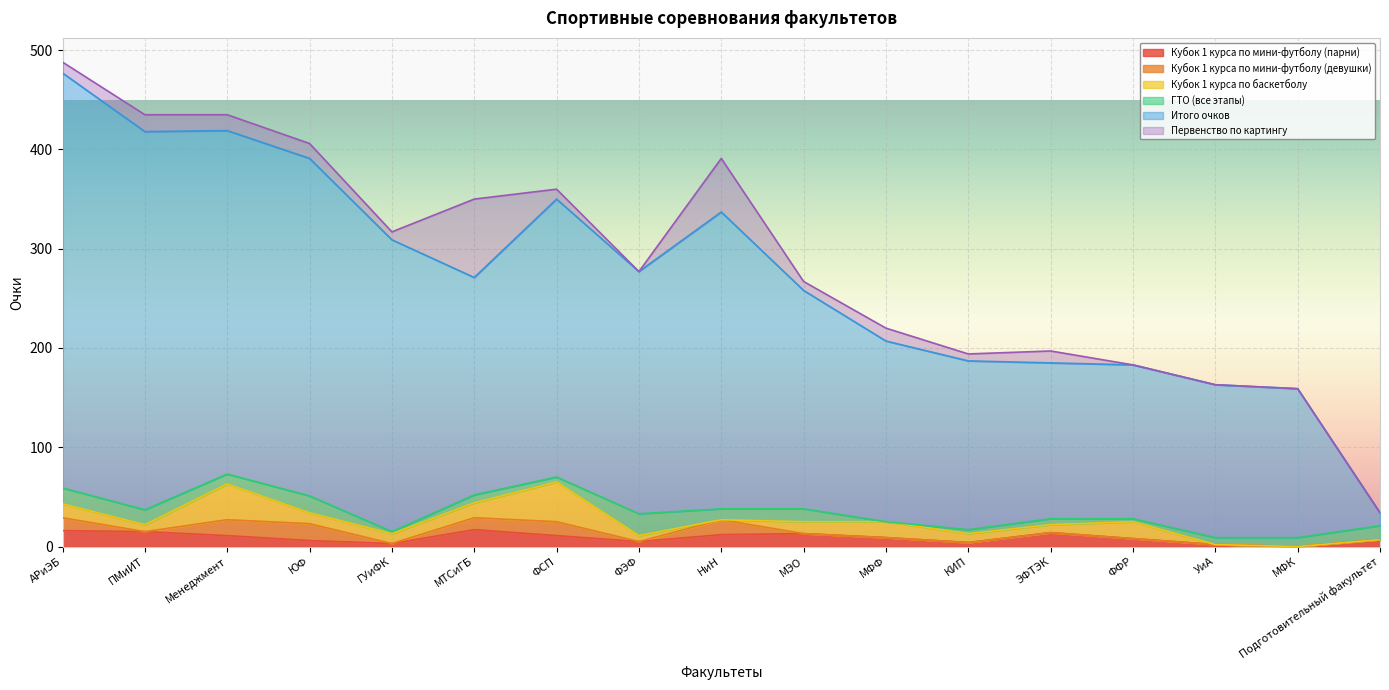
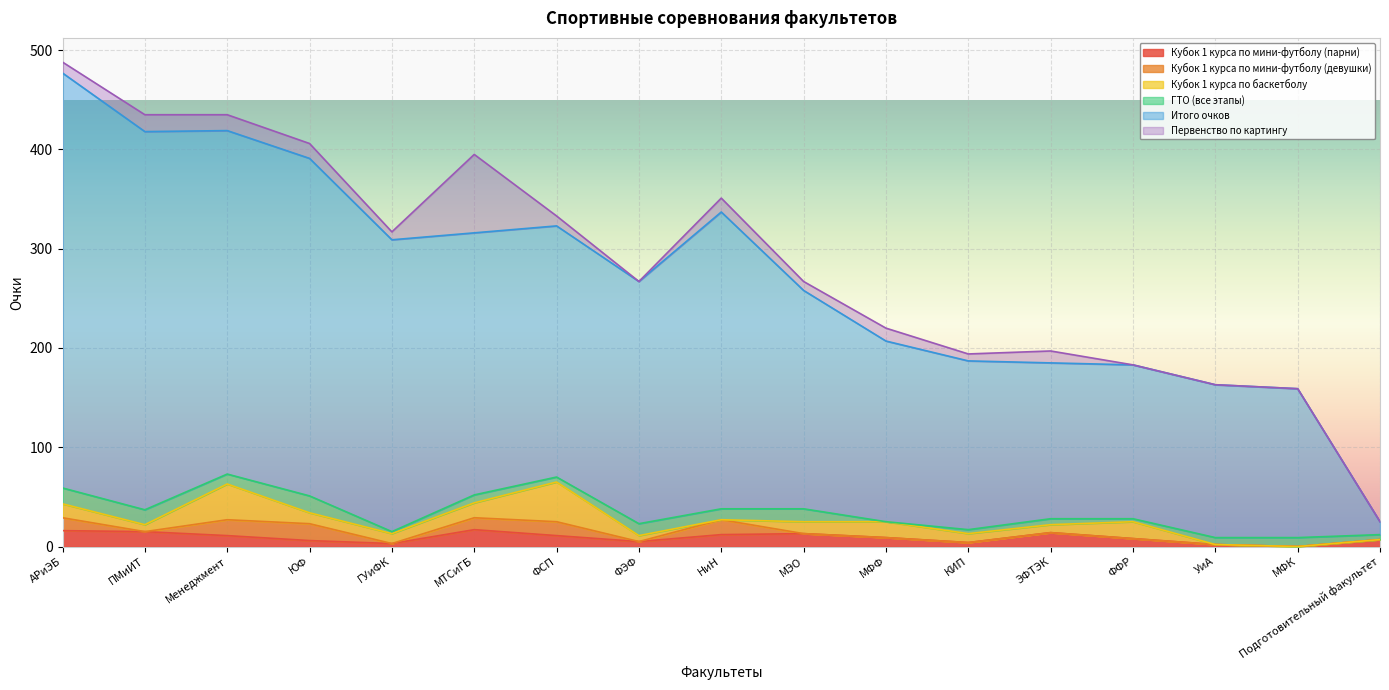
Итого очков, МТСиГБ: 220 -> 260
Итого очков, ФСП: 280 -> 250
ГТО (все этапы), ФЭФ: 20 -> 10
Первенство по картингу, НиН: 50 -> 10
ГТО (все этапы), Подготовительный факультет: 14 -> 5
